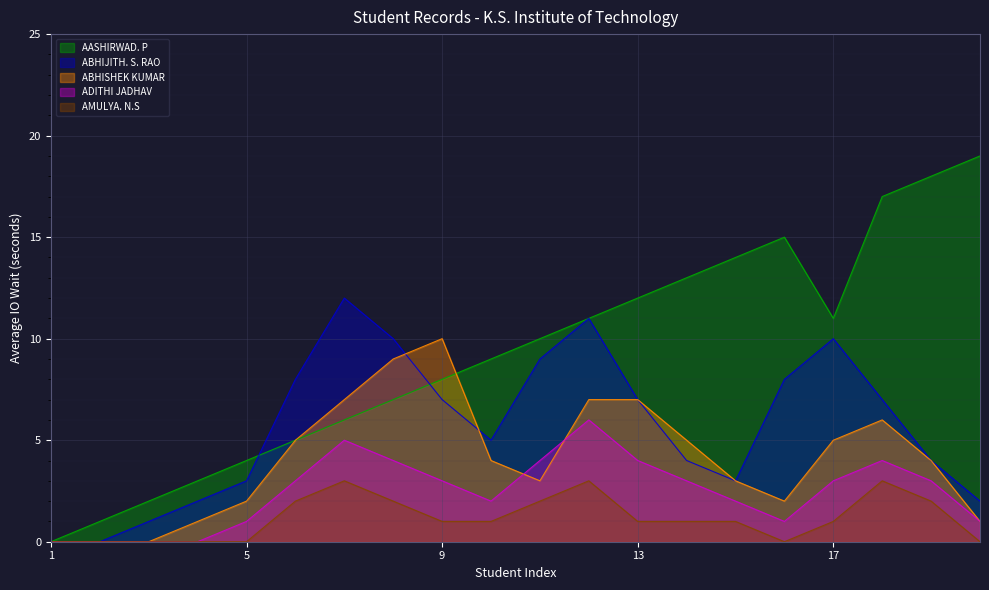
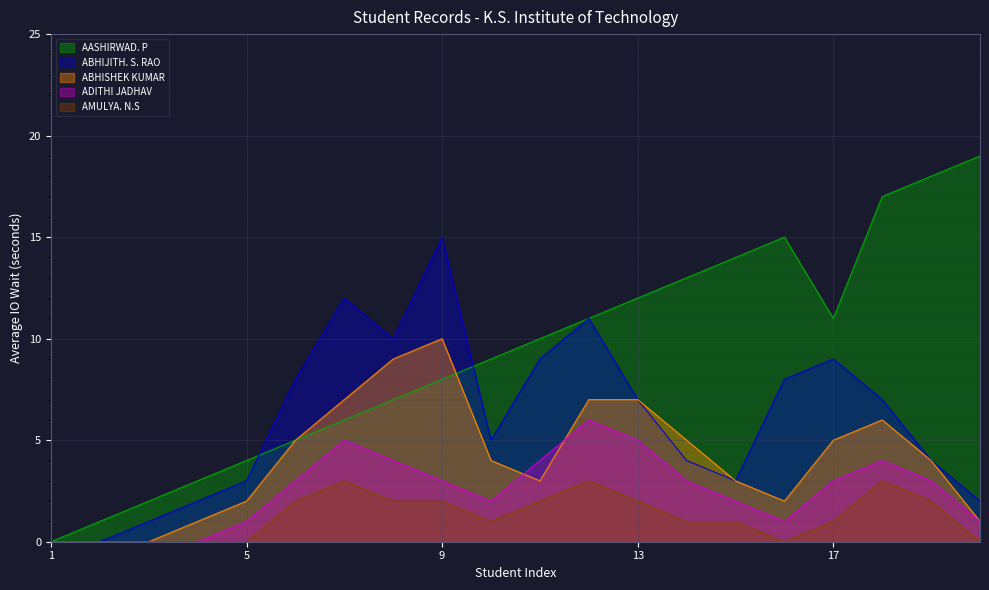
ABHIJITH. S. RAO, 9: 7 -> 15
AMULYA. N.S, 9: 1 -> 2
ADITHI JADHAV, 13: 4 -> 5
AMULYA. N.S, 13: 1 -> 2
ABHIJITH. S. RAO, 17: 10 -> 9
